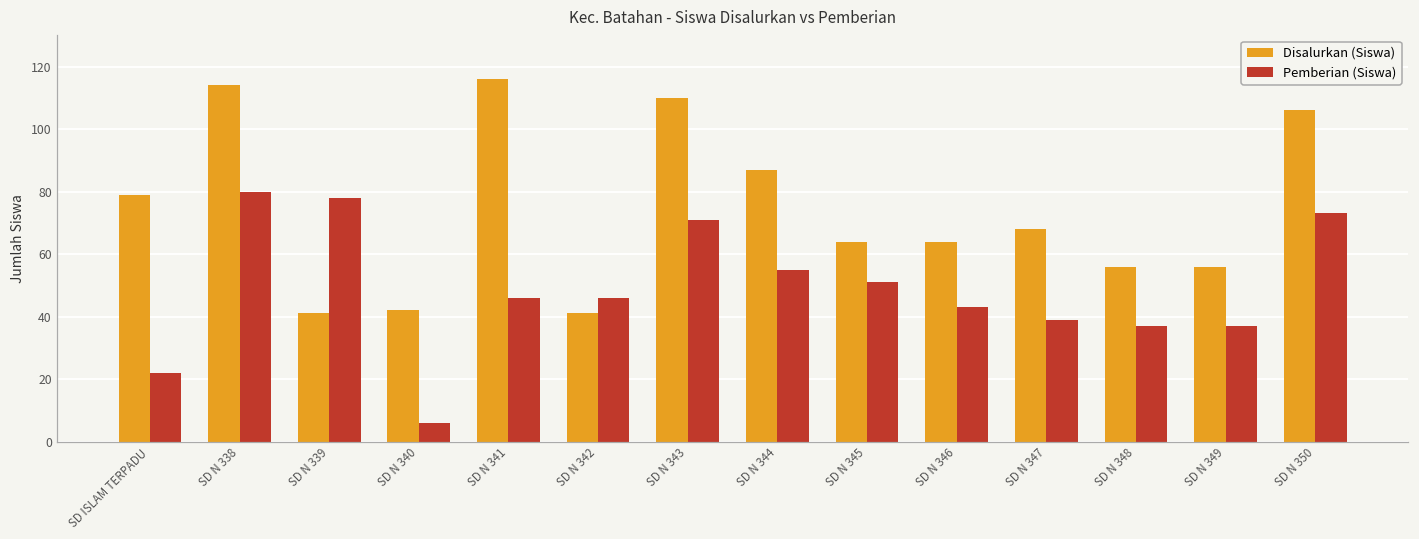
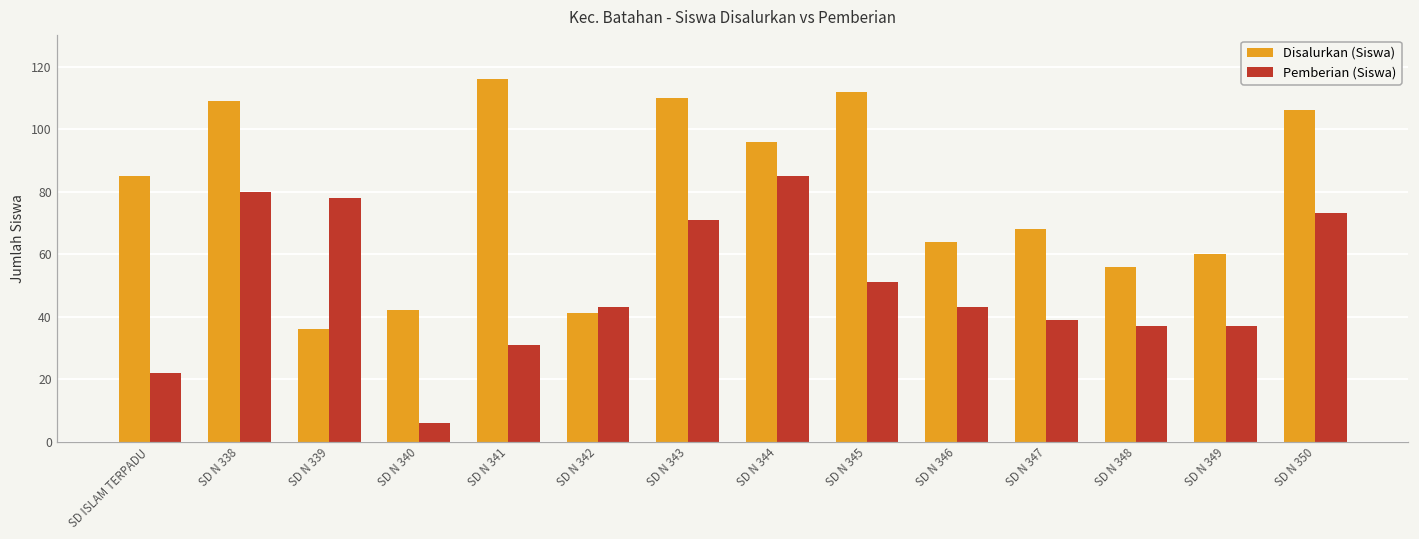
Disalurkan (Siswa), SD ISLAM TERPADU: 79 -> 85
Disalurkan (Siswa), SD N 338: 114 -> 109
Disalurkan (Siswa), SD N 339: 41 -> 36
Pemberian (Siswa), SD N 341: 46 -> 31
Pemberian (Siswa), SD N 342: 46 -> 43
Disalurkan (Siswa), SD N 344: 87 -> 96
Pemberian (Siswa), SD N 344: 55 -> 85
Disalurkan (Siswa), SD N 345: 64 -> 112
Disalurkan (Siswa), SD N 349: 56 -> 60
